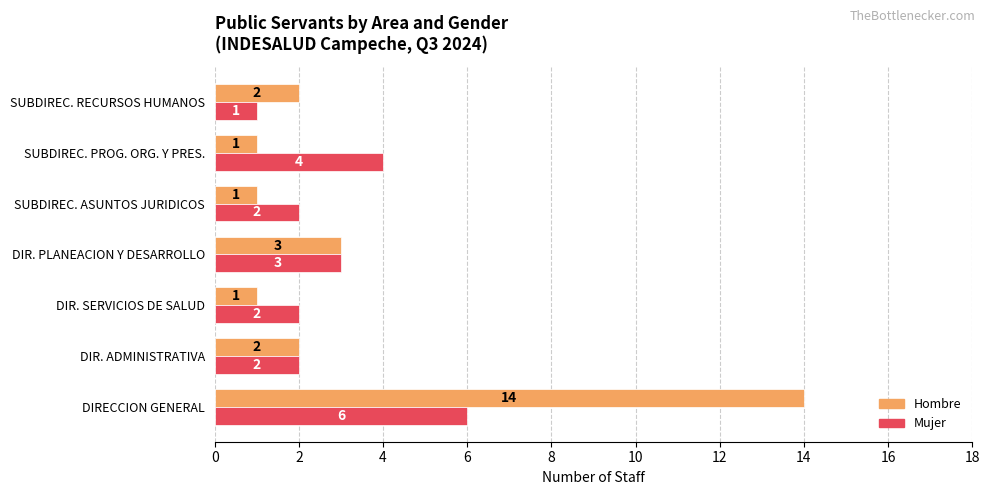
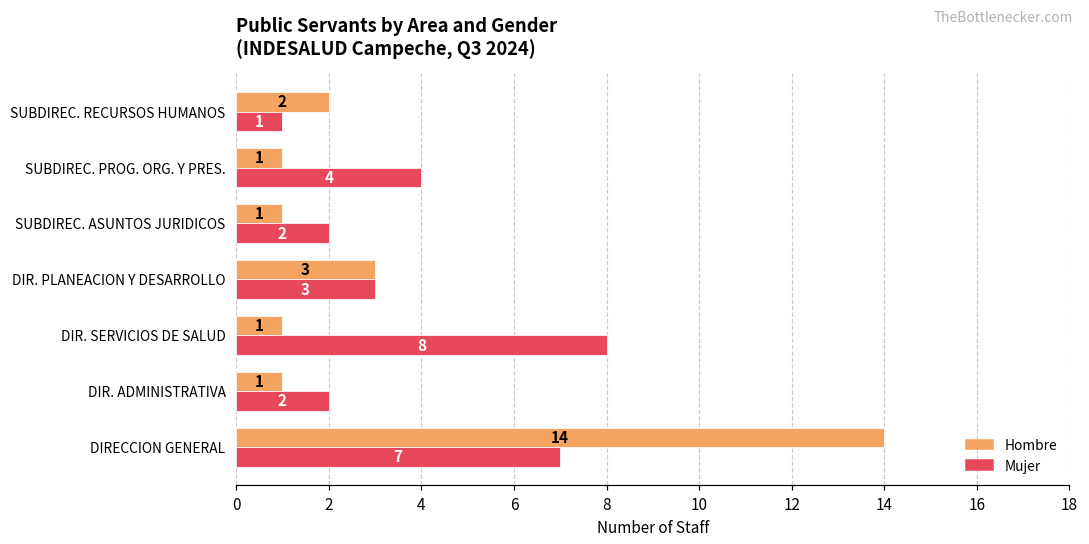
Mujer, DIR. SERVICIOS DE SALUD: 2 -> 8
Hombre, DIR. ADMINISTRATIVA: 2 -> 1
Mujer, DIRECCION GENERAL: 6 -> 7
